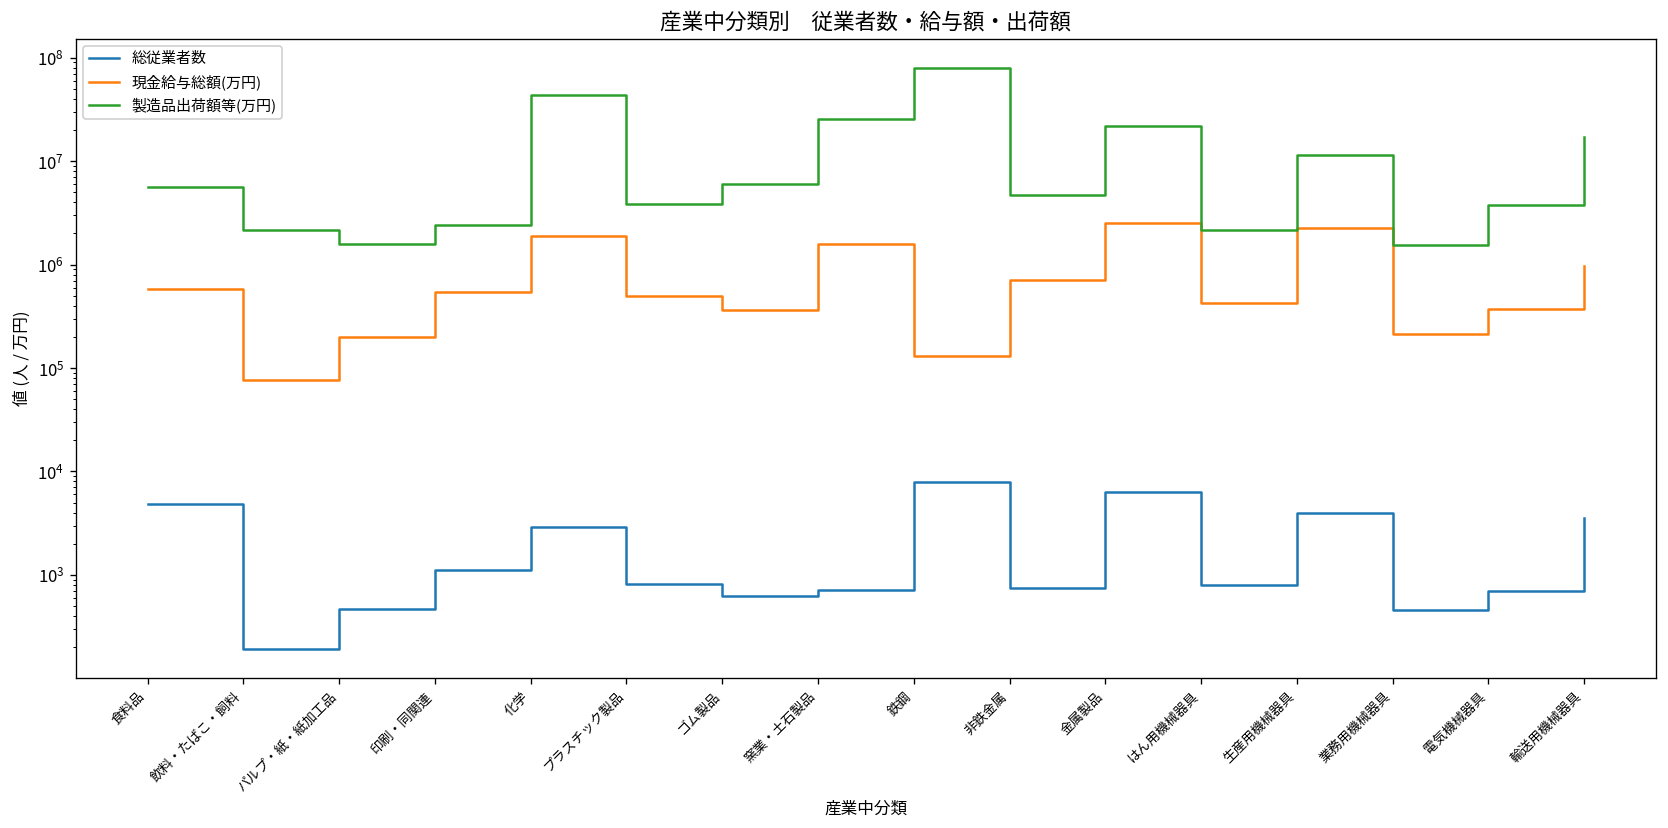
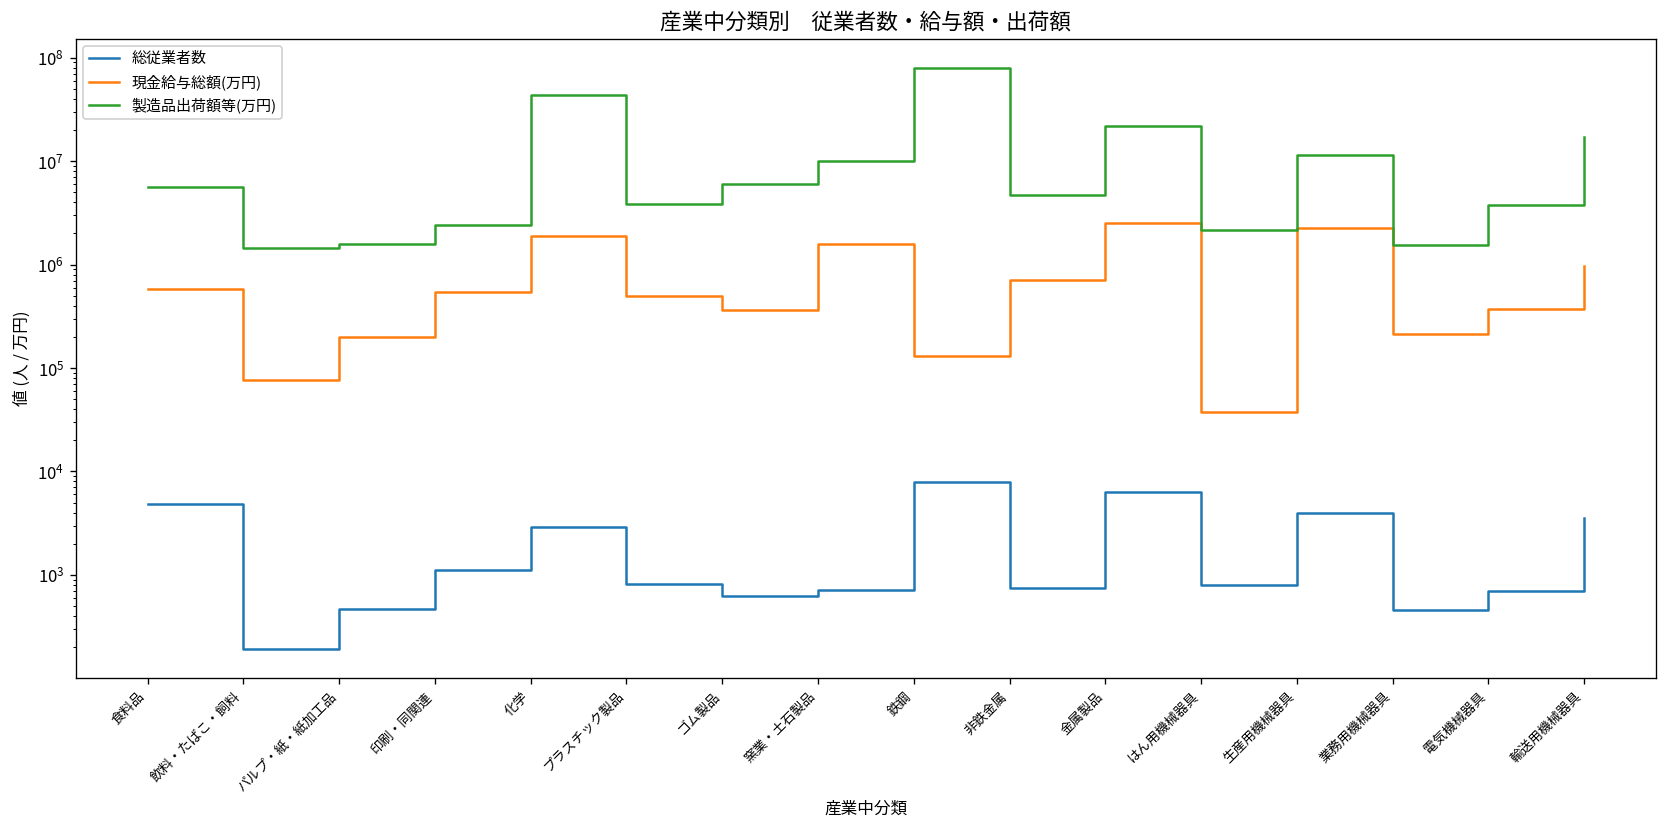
製造品出荷額等(万円), 飲料・たばこ・飼料: 2100000 -> 1500000
製造品出荷額等(万円), 窯業・土石製品: 25000000 -> 10000000
現金給与総額(万円), はん用機械器具: 400000 -> 40000
